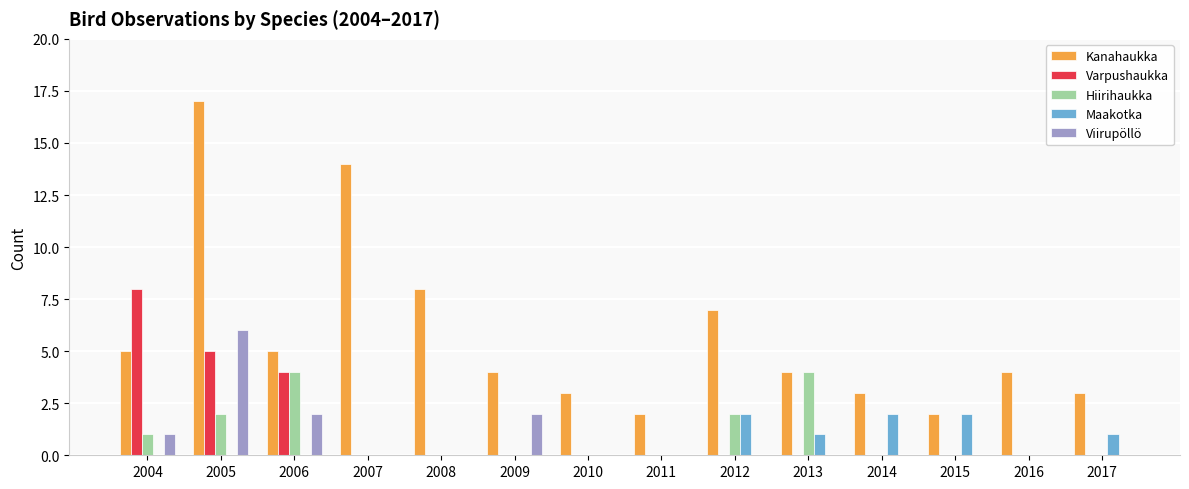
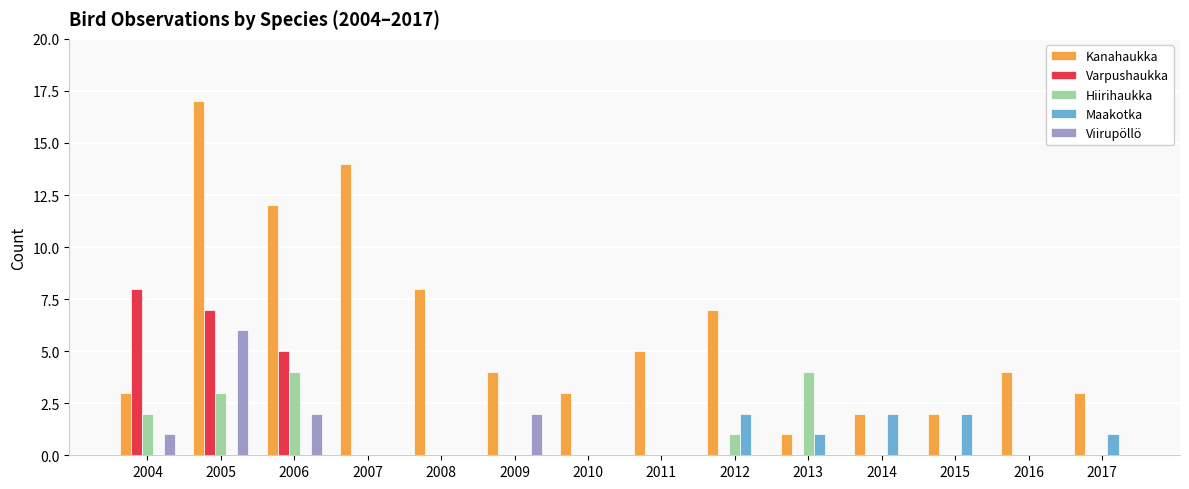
Kanahaukka, 2004: 5 -> 3
Hiirihaukka, 2004: 1 -> 2
Varpushaukka, 2005: 5 -> 7
Hiirihaukka, 2005: 2 -> 3
Kanahaukka, 2006: 5 -> 12
Varpushaukka, 2006: 4 -> 5
Kanahaukka, 2011: 2 -> 5
Hiirihaukka, 2012: 2 -> 1
Kanahaukka, 2013: 4 -> 1
Kanahaukka, 2014: 3 -> 2
